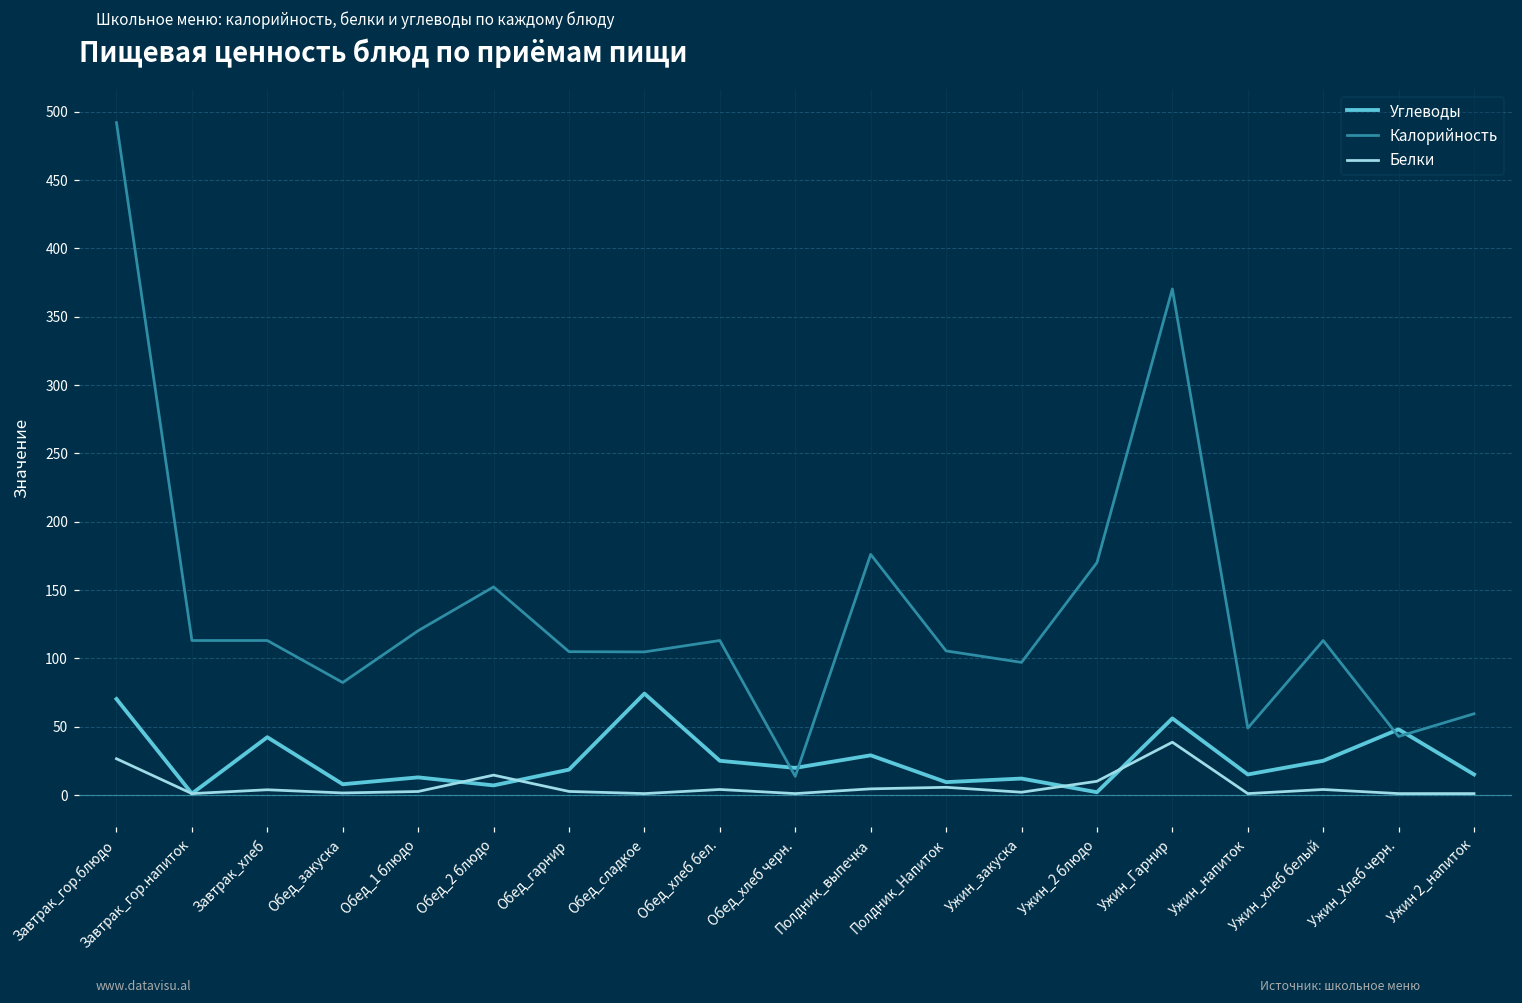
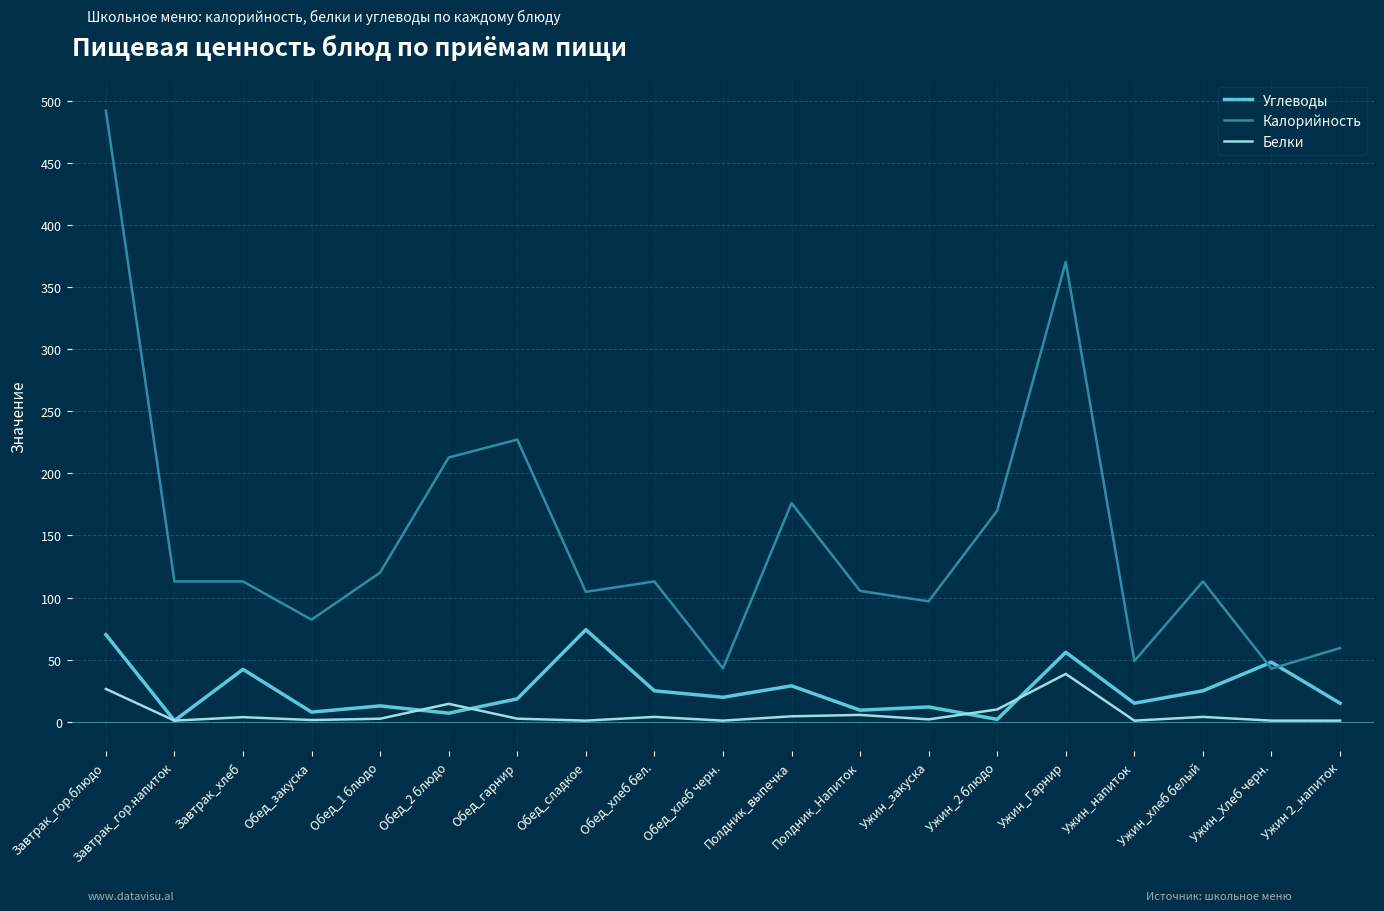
Калорийность, Обед_2 блюдо: 152 -> 213
Калорийность, Обед_гарнир: 105 -> 227
Калорийность, Обед_хлеб черн.: 14 -> 43
